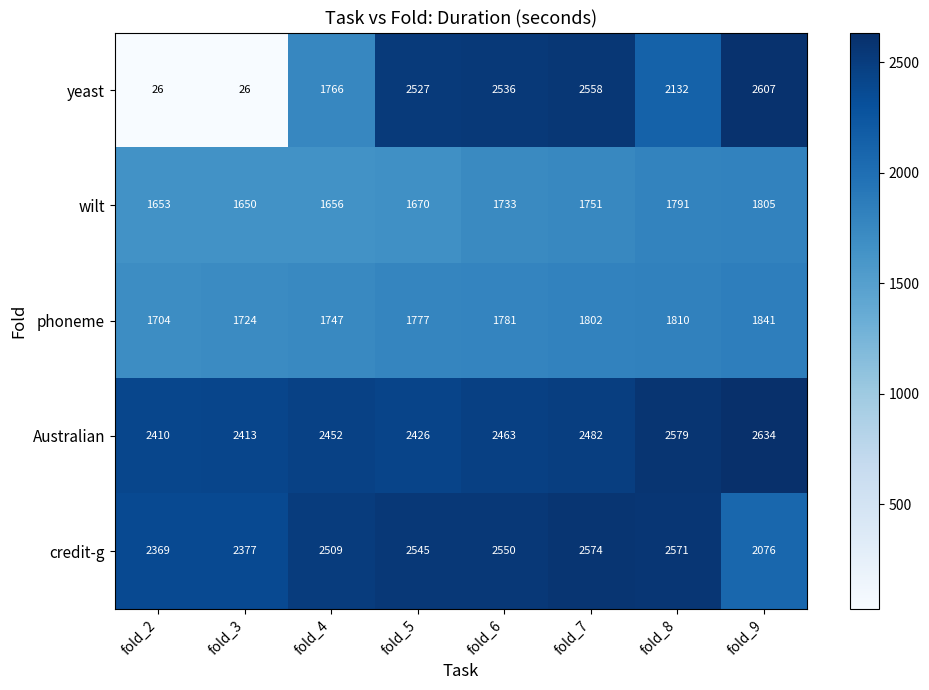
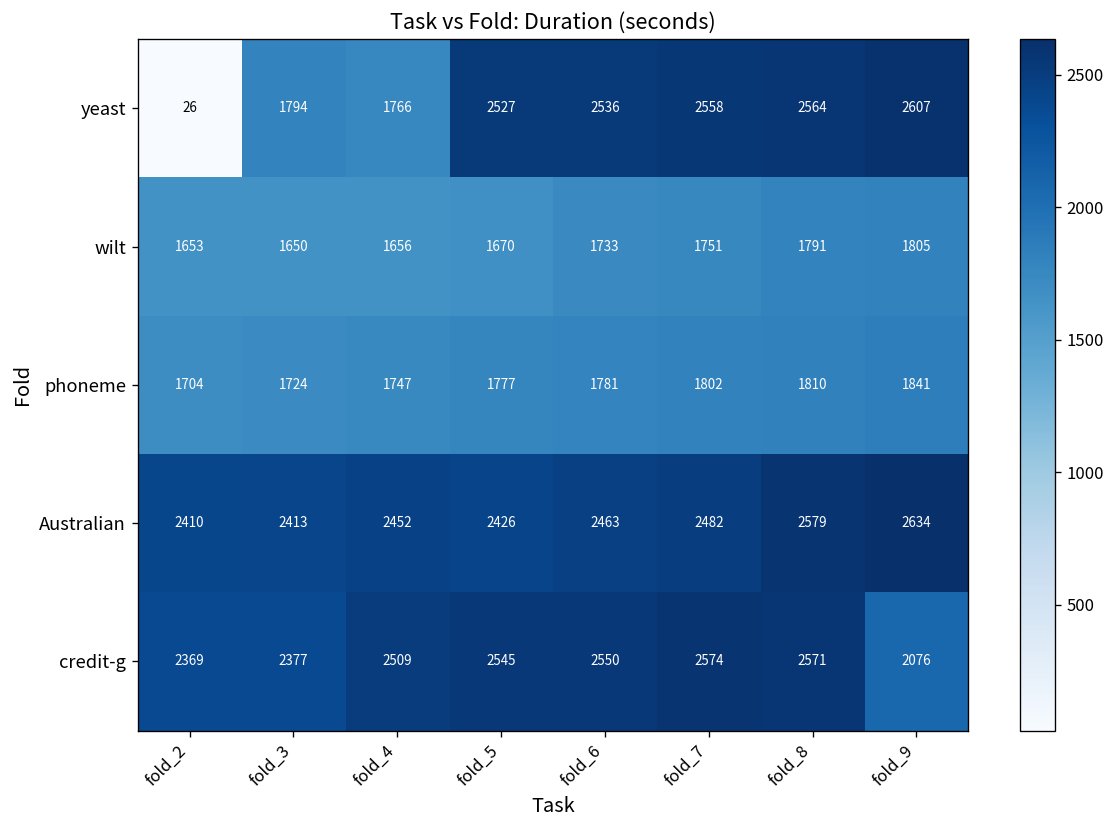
yeast, fold_3: 26 -> 1794
yeast, fold_8: 2132 -> 2564
